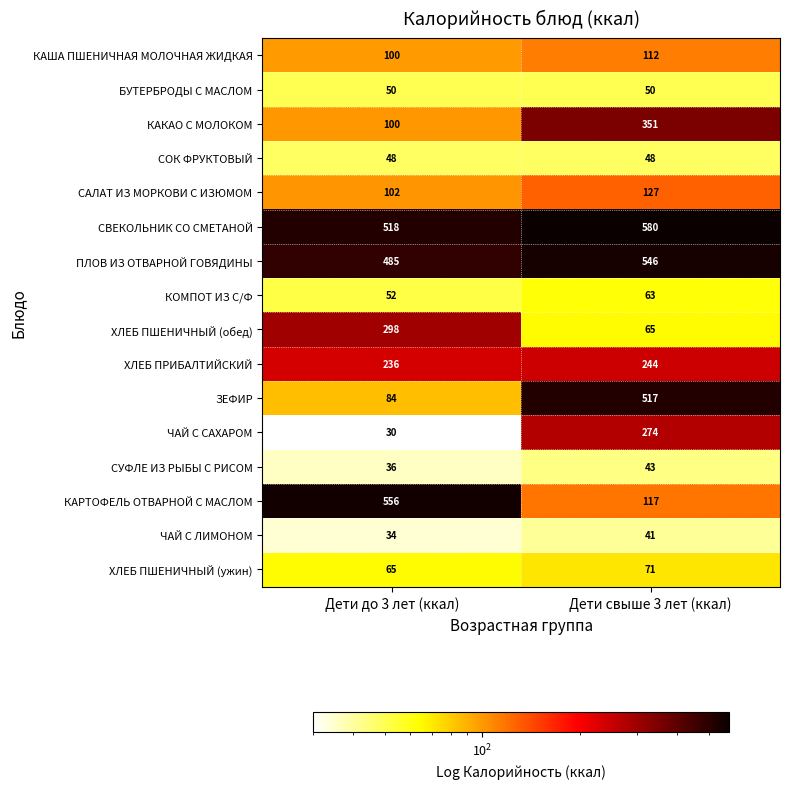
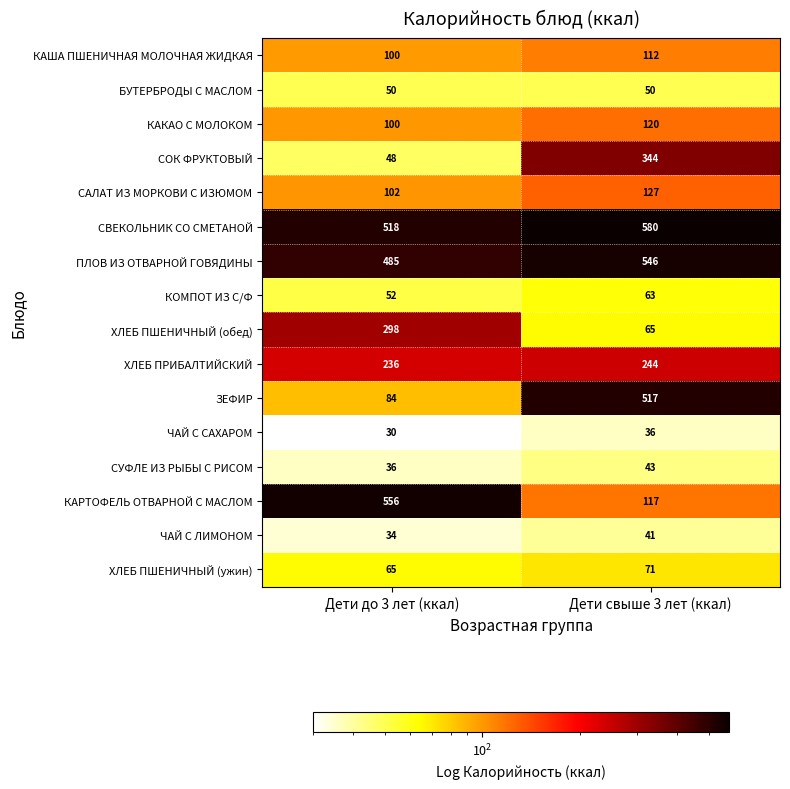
КАКАО С МОЛОКОМ, Дети свыше 3 лет (ккал): 351 -> 120
СОК ФРУКТОВЫЙ, Дети свыше 3 лет (ккал): 48 -> 344
ЧАЙ С САХАРОМ, Дети свыше 3 лет (ккал): 274 -> 36
